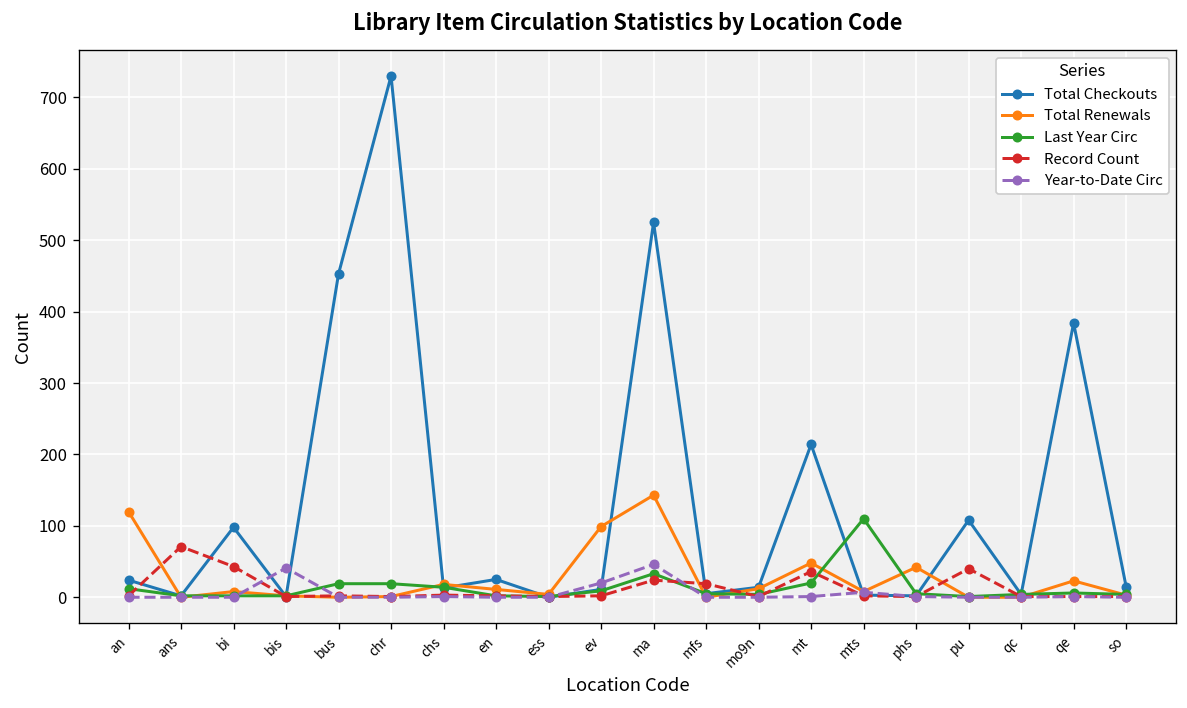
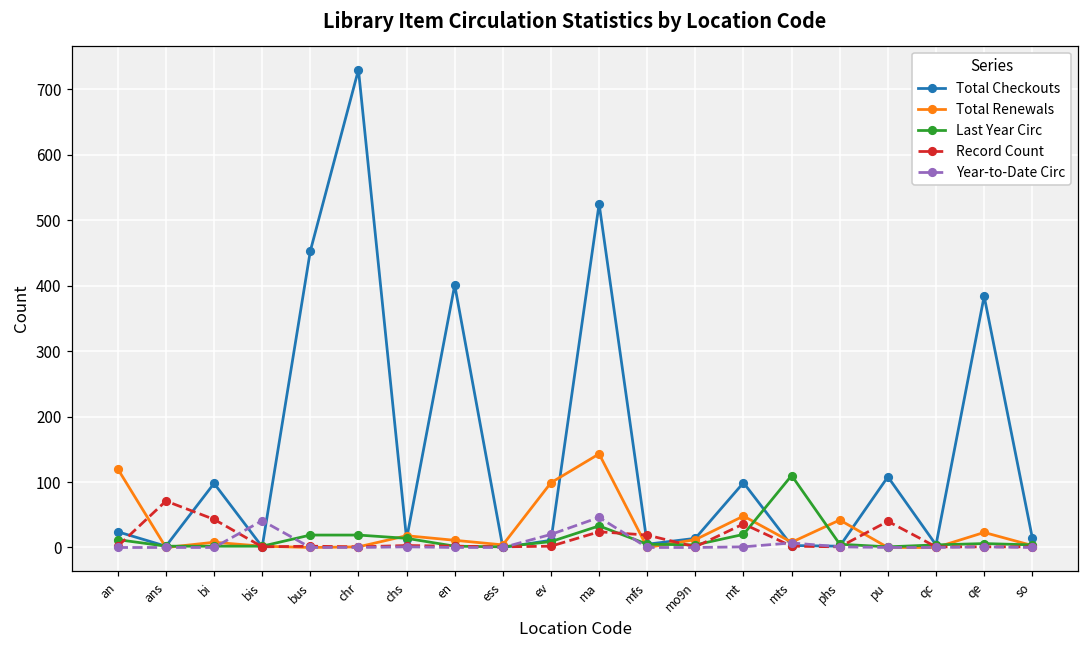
Total Checkouts, en: 30 -> 400
Total Checkouts, mt: 210 -> 100
